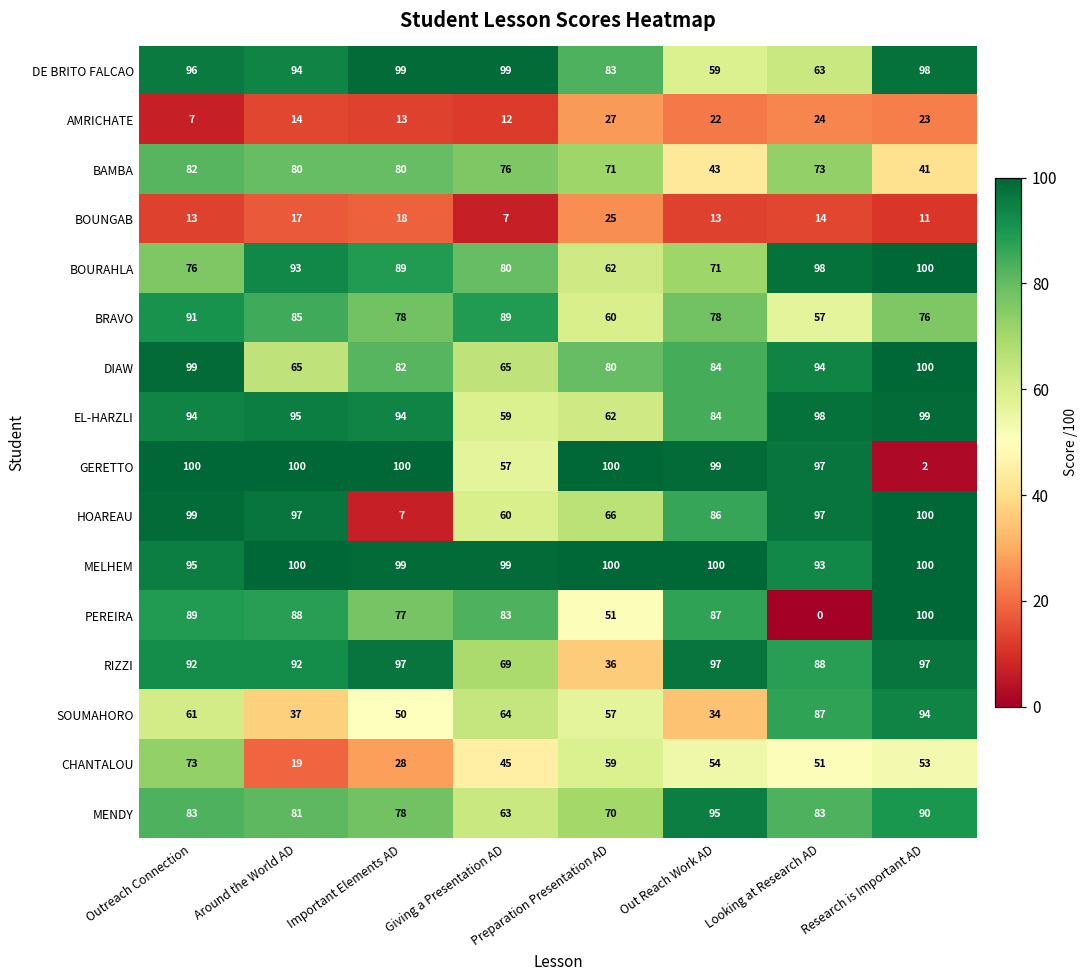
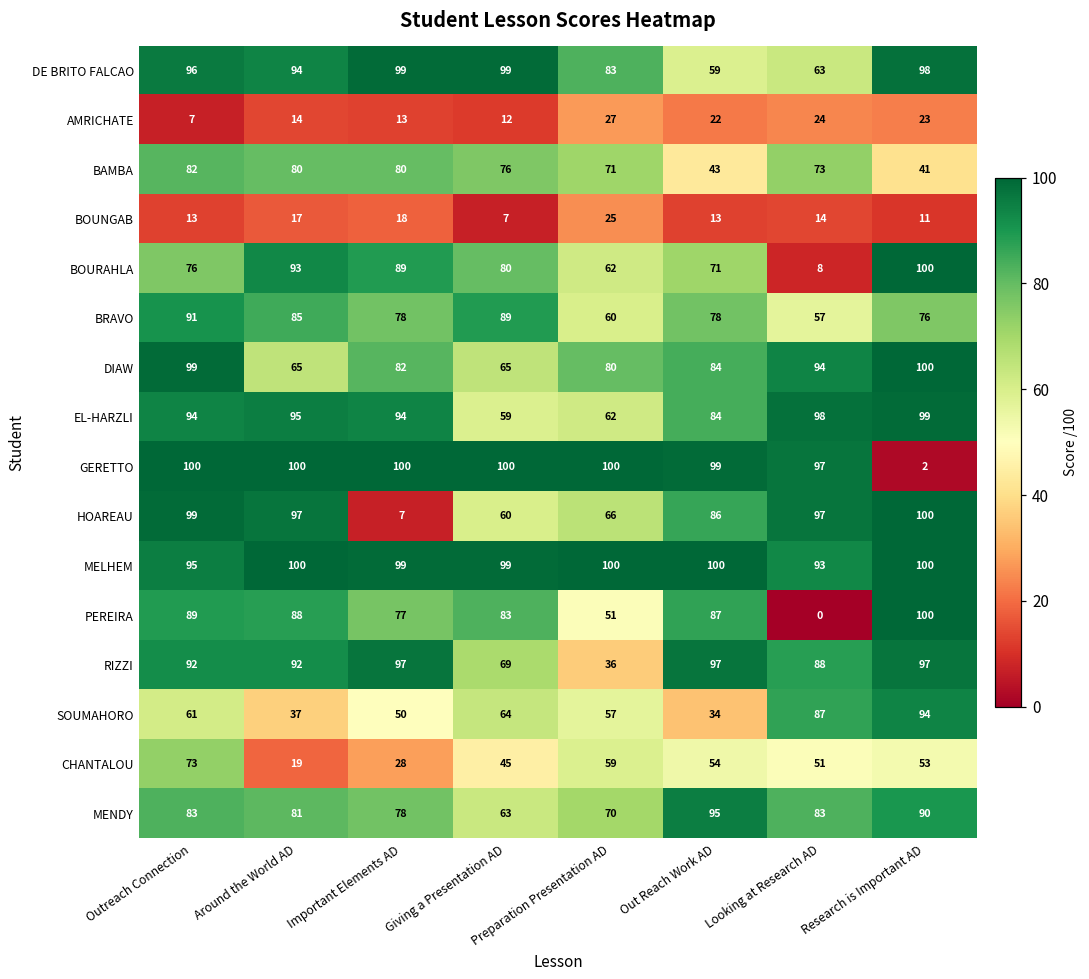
BOURAHLA, Looking at Research AD: 98 -> 8
GERETTO, Giving a Presentation AD: 57 -> 100
